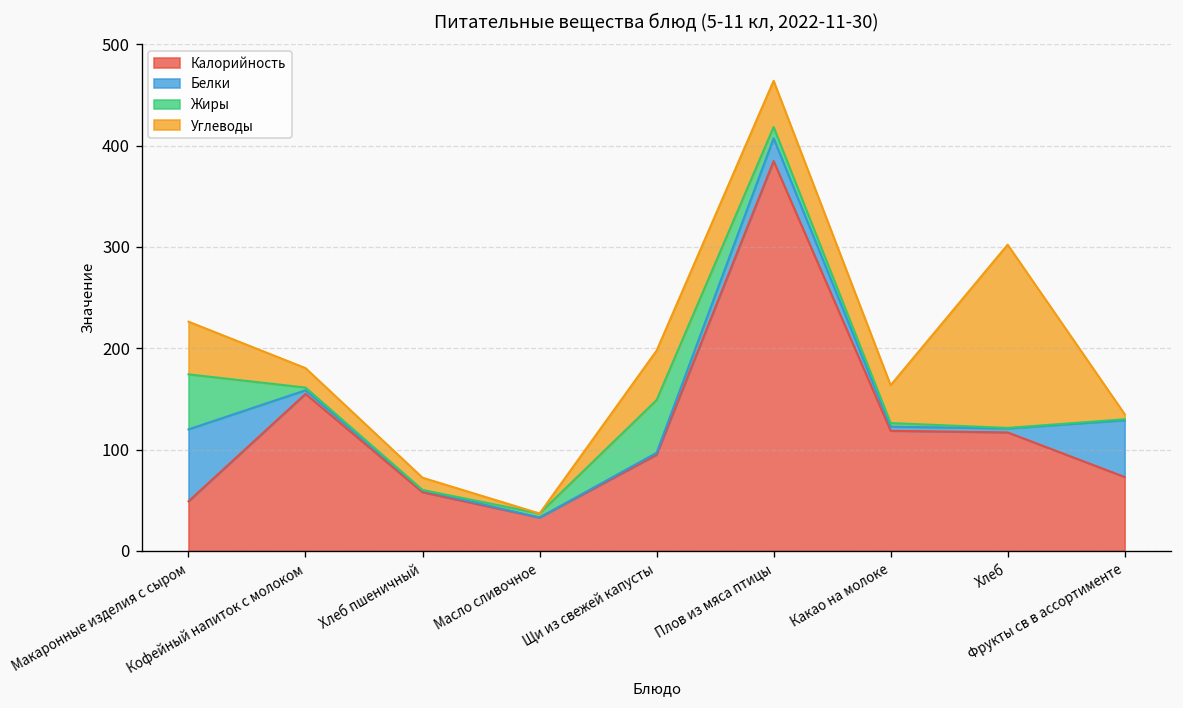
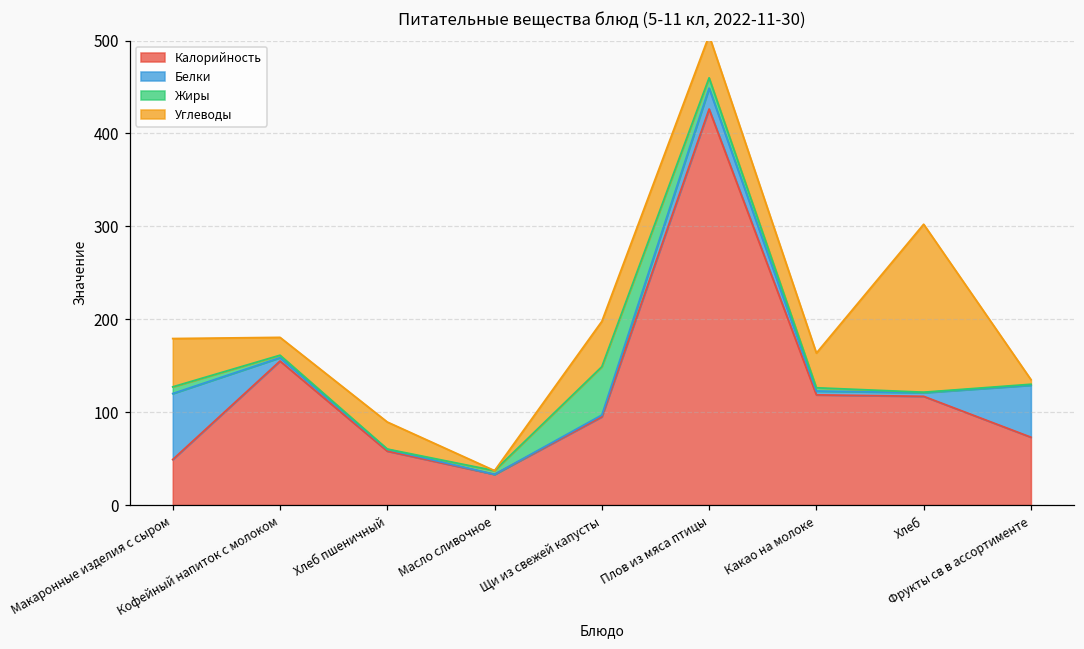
Жиры, Макаронные изделия с сыром: 50 -> 10
Углеводы, Хлеб пшеничный: 10 -> 30
Калорийность, Плов из мяса птицы: 380 -> 430
